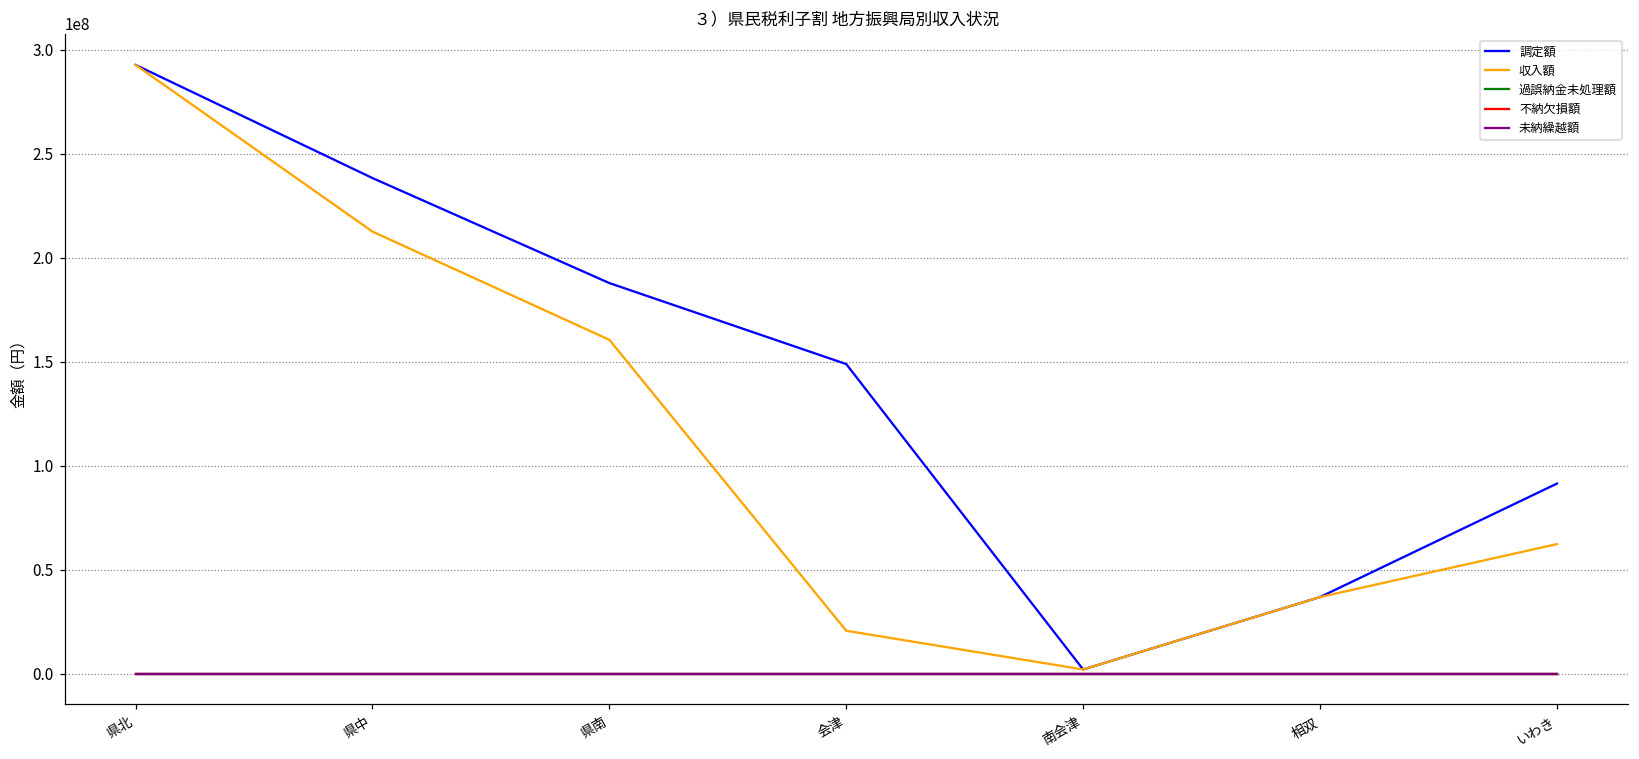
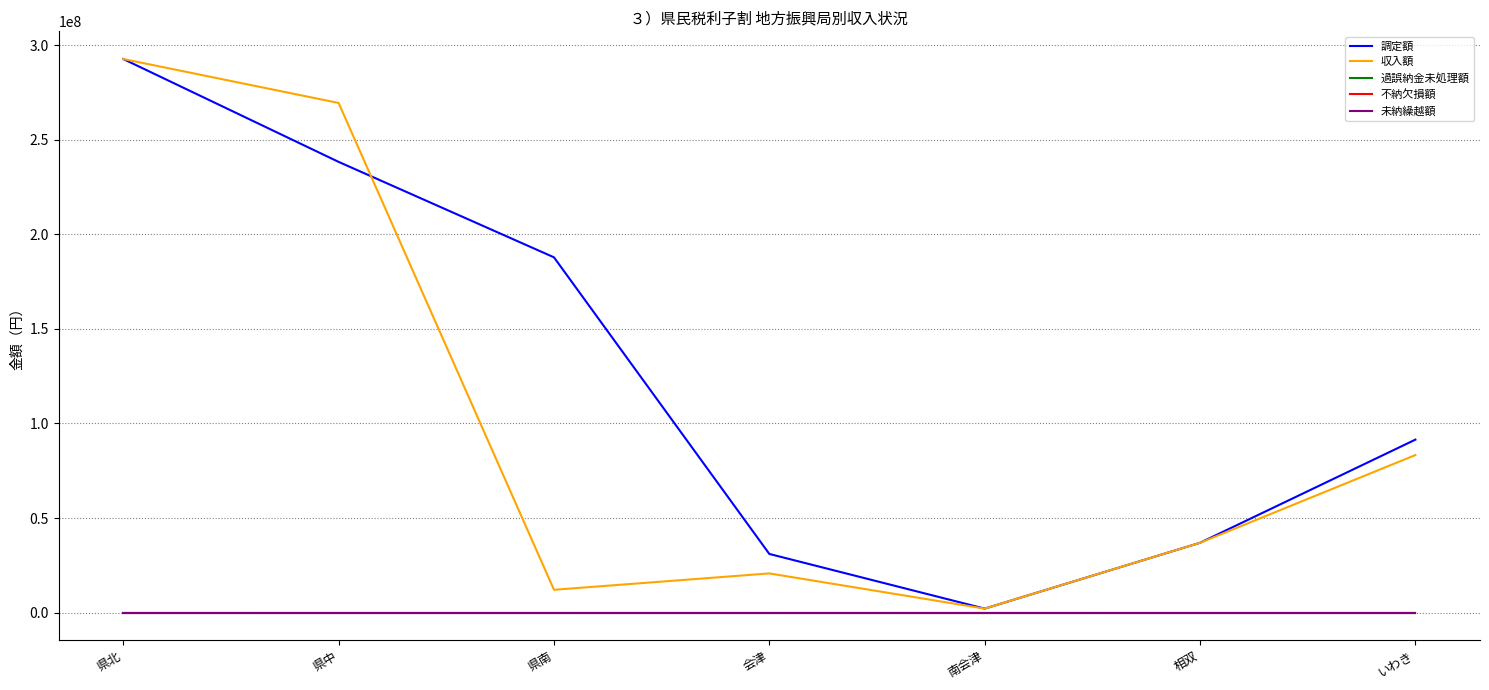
収入額, 県中: 213000000 -> 269000000
収入額, 県南: 161000000 -> 12000000
調定額, 会津: 149000000 -> 31000000
収入額, いわき: 62000000 -> 83000000
